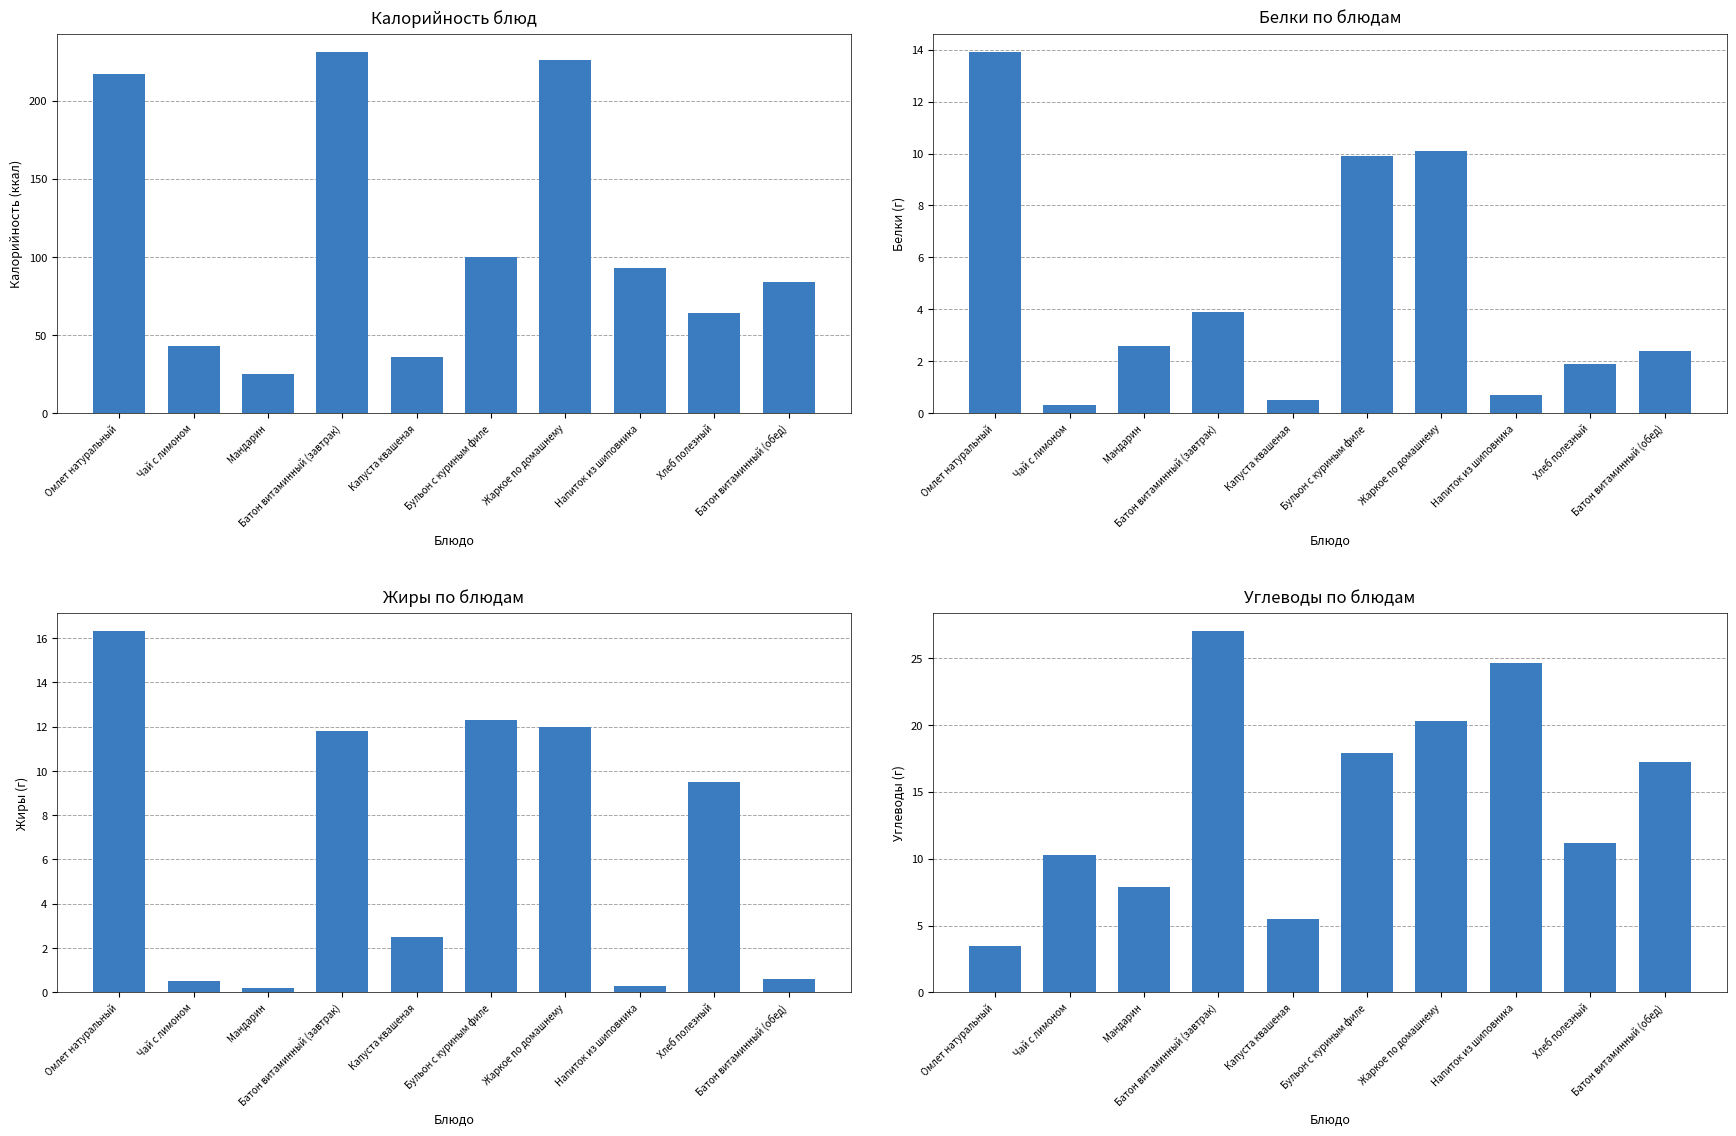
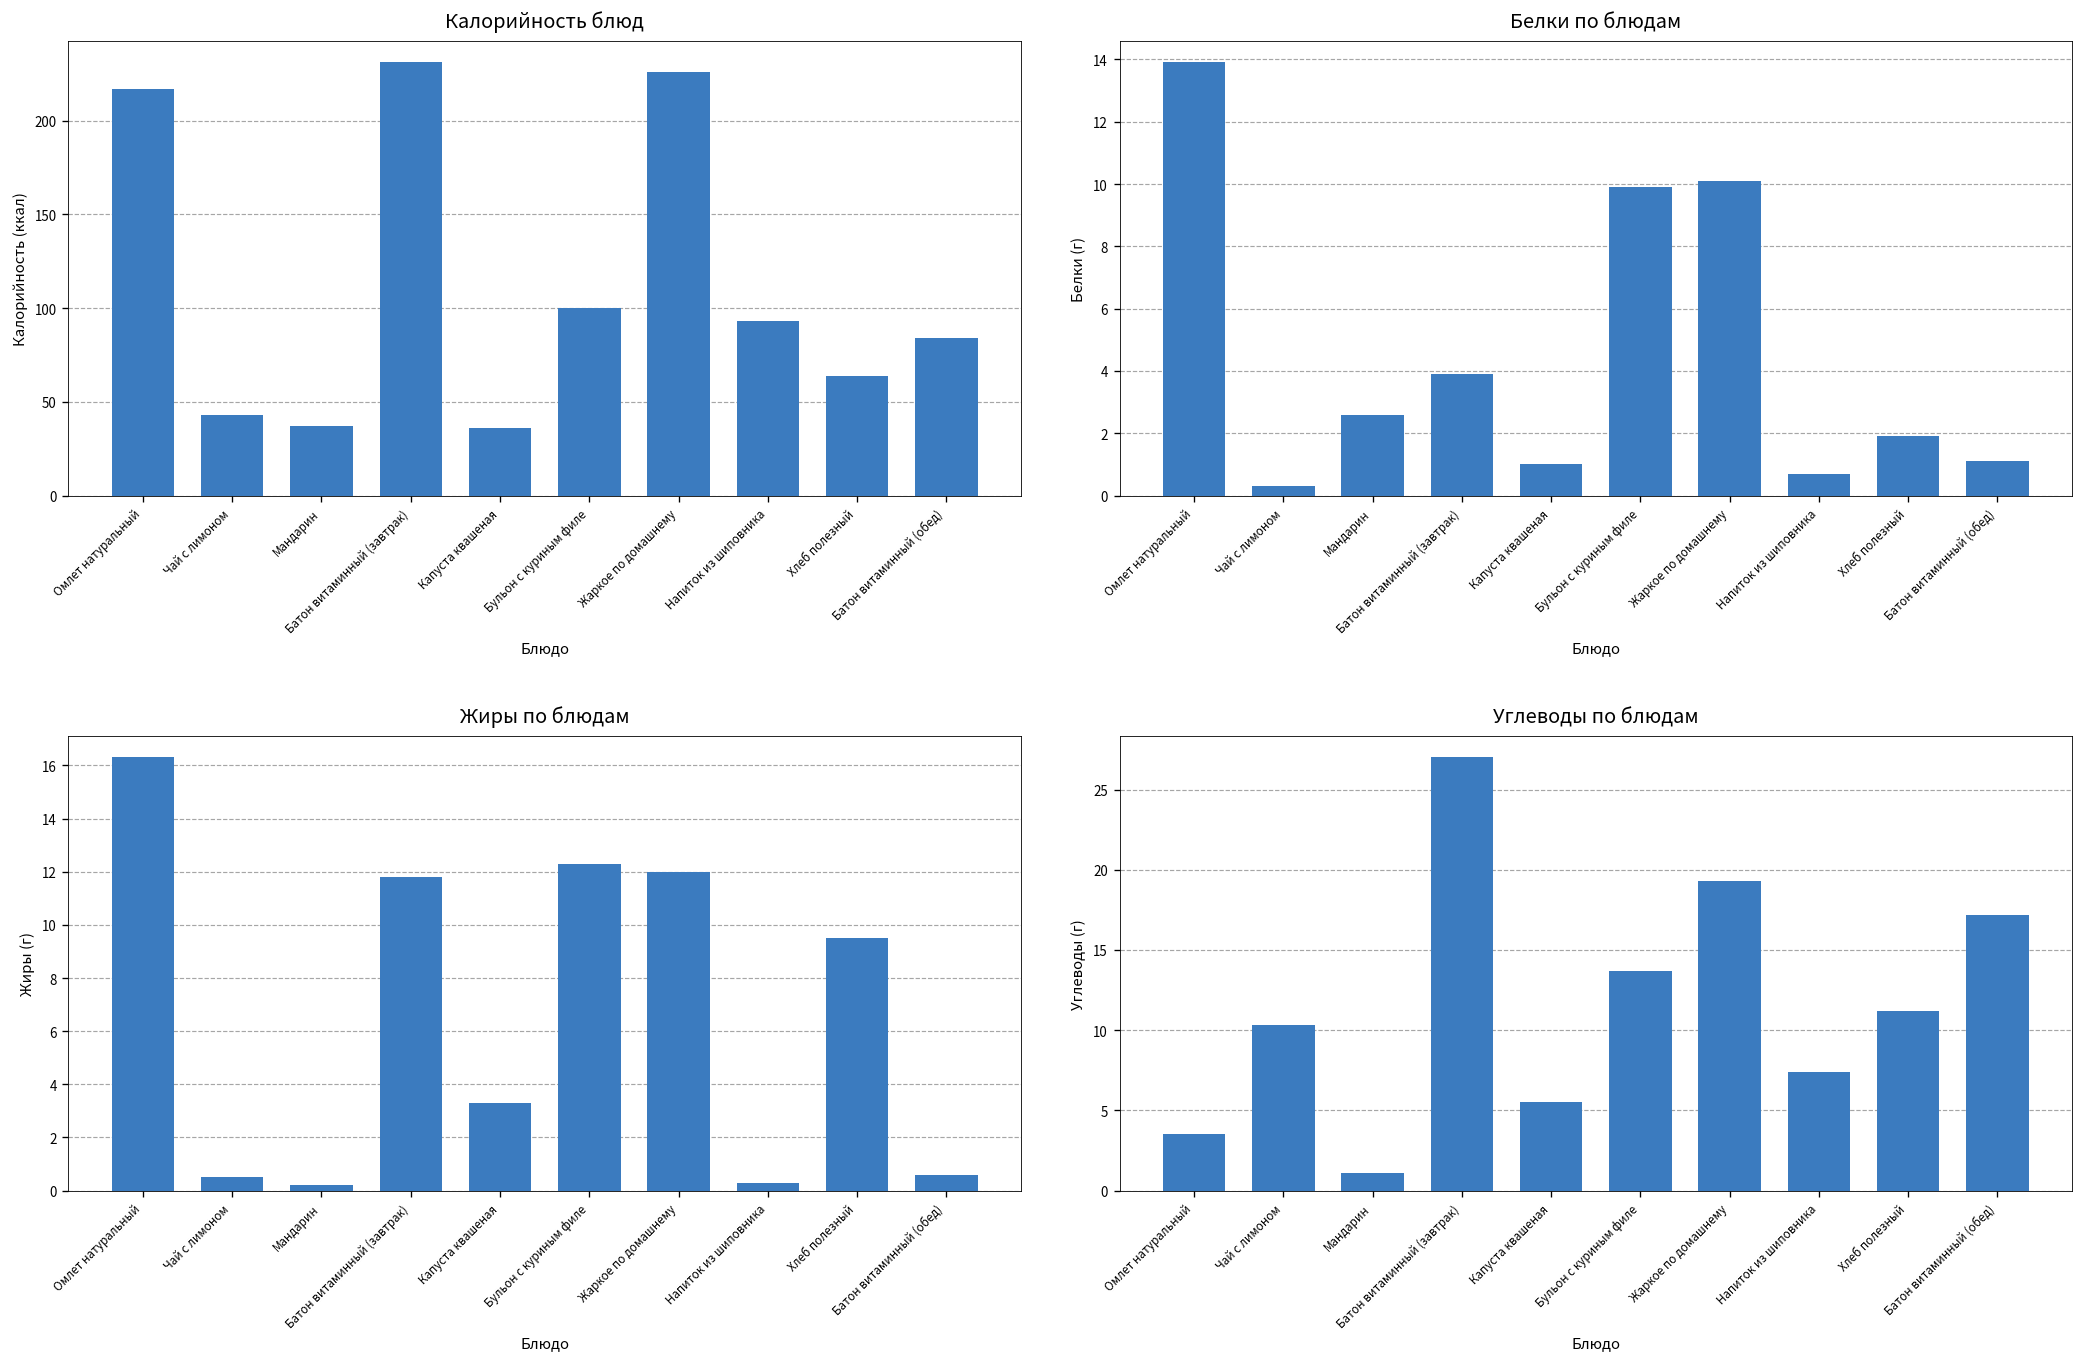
Калорийность блюд, Мандарин: 25 -> 37
Белки по блюдам, Капуста квашеная: 0.5 -> 1.0
Белки по блюдам, Батон витаминный (обед): 2.4 -> 1.1
Жиры по блюдам, Капуста квашеная: 2.5 -> 3.3
Углеводы по блюдам, Мандарин: 7.9 -> 1.1
Углеводы по блюдам, Бульон с куриным филе: 17.9 -> 13.7
Углеводы по блюдам, Жаркое по домашнему: 20.3 -> 19.3
Углеводы по блюдам, Напиток из шиповника: 24.6 -> 7.4
